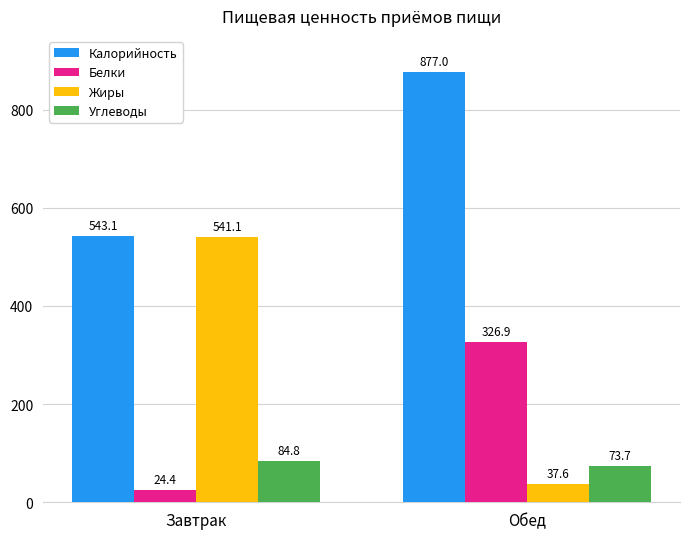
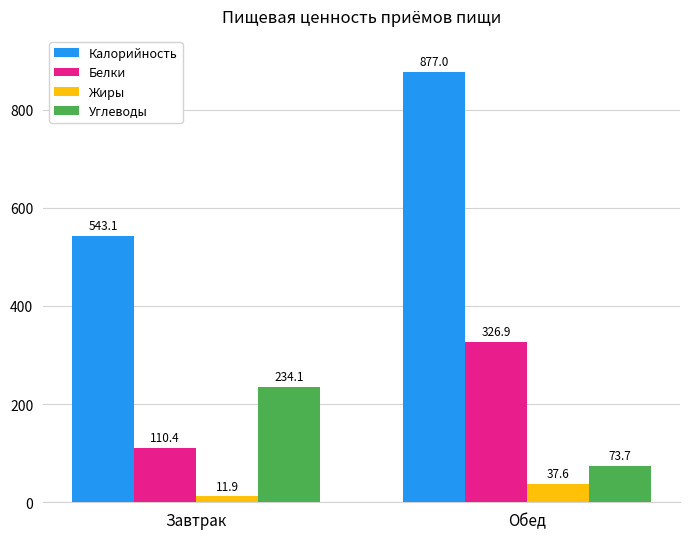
Белки, Завтрак: 24.4 -> 110.4
Жиры, Завтрак: 541.1 -> 11.9
Углеводы, Завтрак: 84.8 -> 234.1
